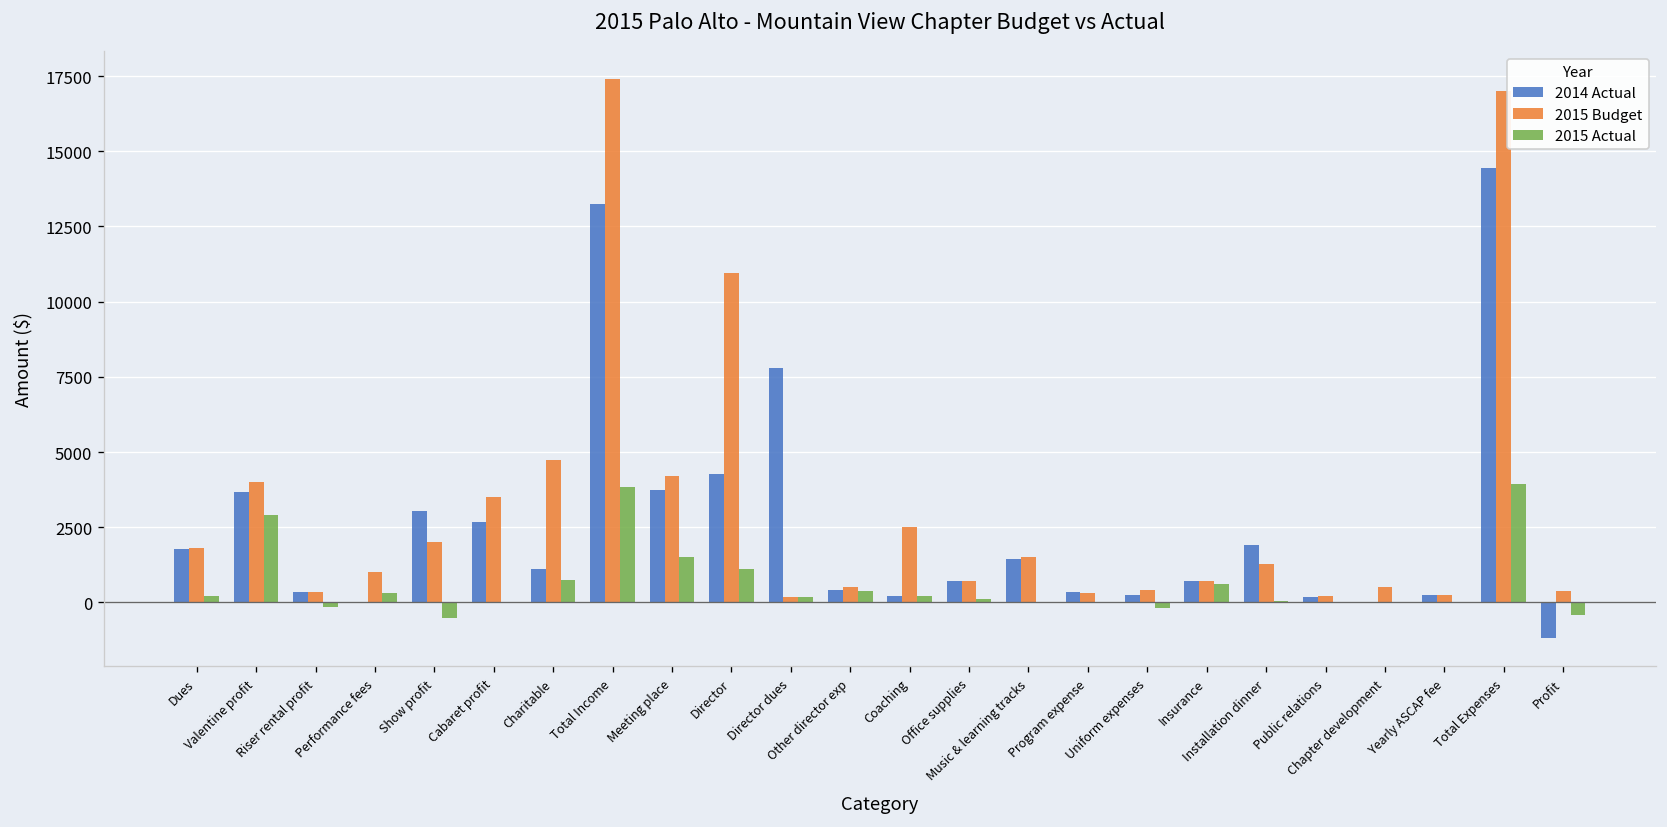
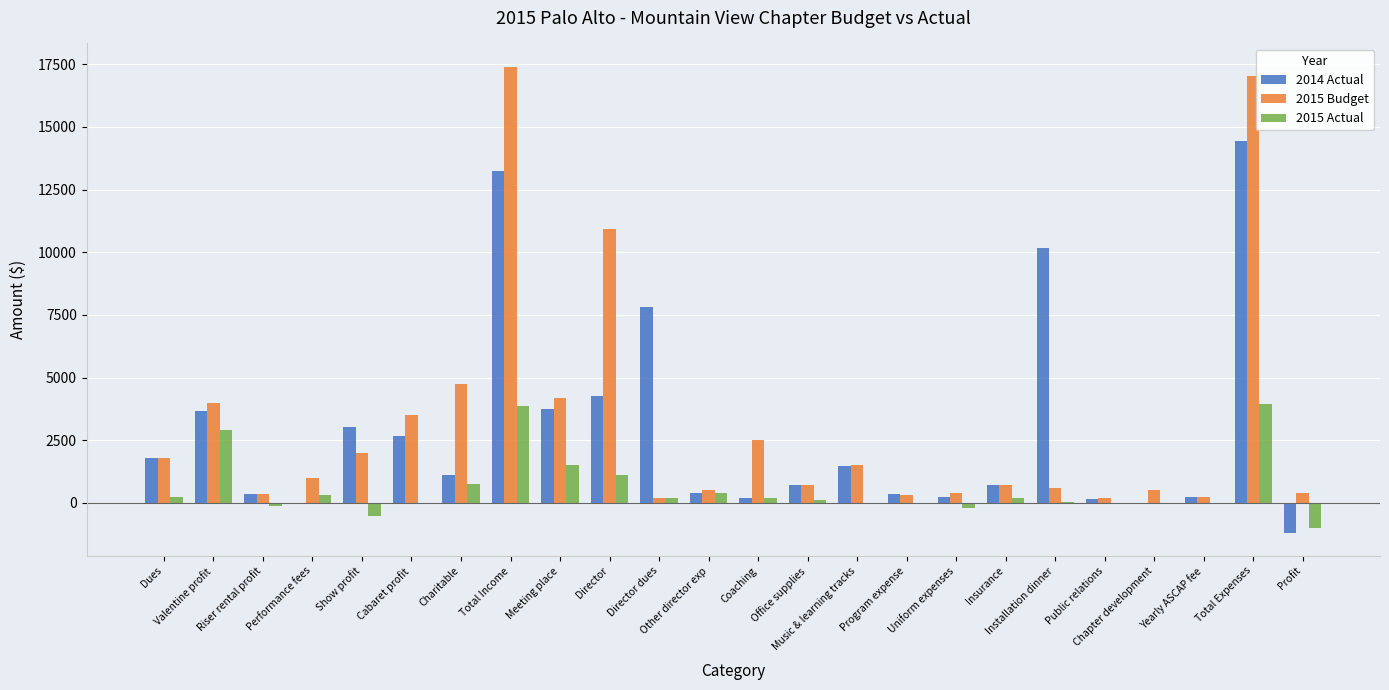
2015 Actual, Insurance: 600 -> 200
2014 Actual, Installation dinner: 1900 -> 10200
2015 Budget, Installation dinner: 1300 -> 600
2015 Actual, Profit: -400 -> -1000
